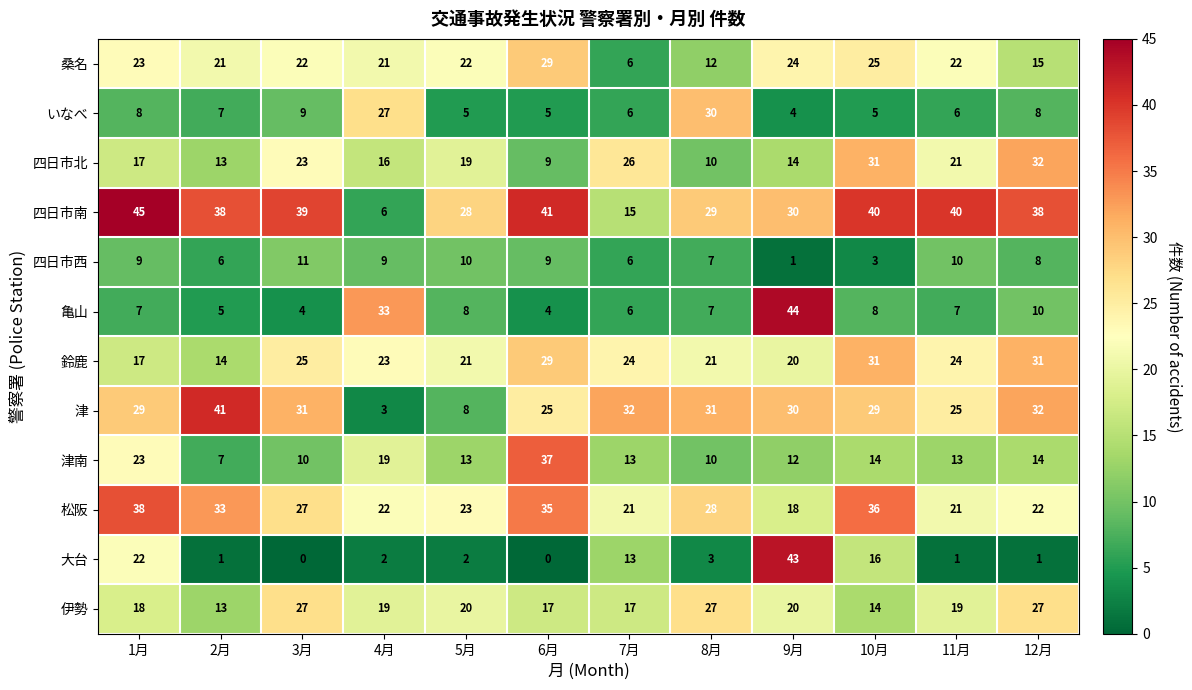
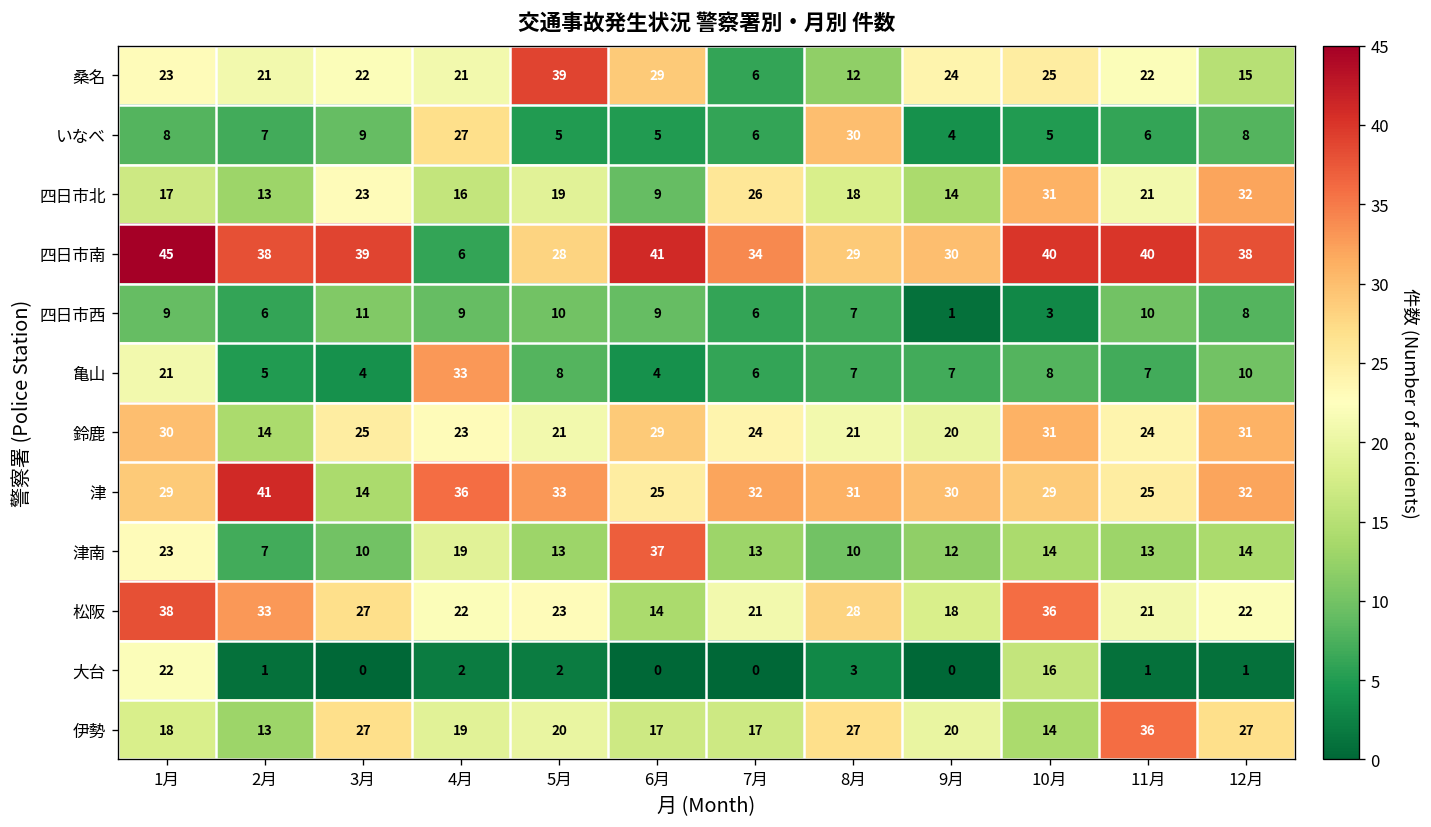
桑名, 5月: 22 -> 39
四日市北, 8月: 10 -> 18
四日市南, 7月: 15 -> 34
亀山, 1月: 7 -> 21
亀山, 9月: 44 -> 7
鈴鹿, 1月: 17 -> 30
津, 3月: 31 -> 14
津, 4月: 3 -> 36
津, 5月: 8 -> 33
松阪, 6月: 35 -> 14
大台, 7月: 13 -> 0
大台, 9月: 43 -> 0
伊勢, 11月: 19 -> 36
